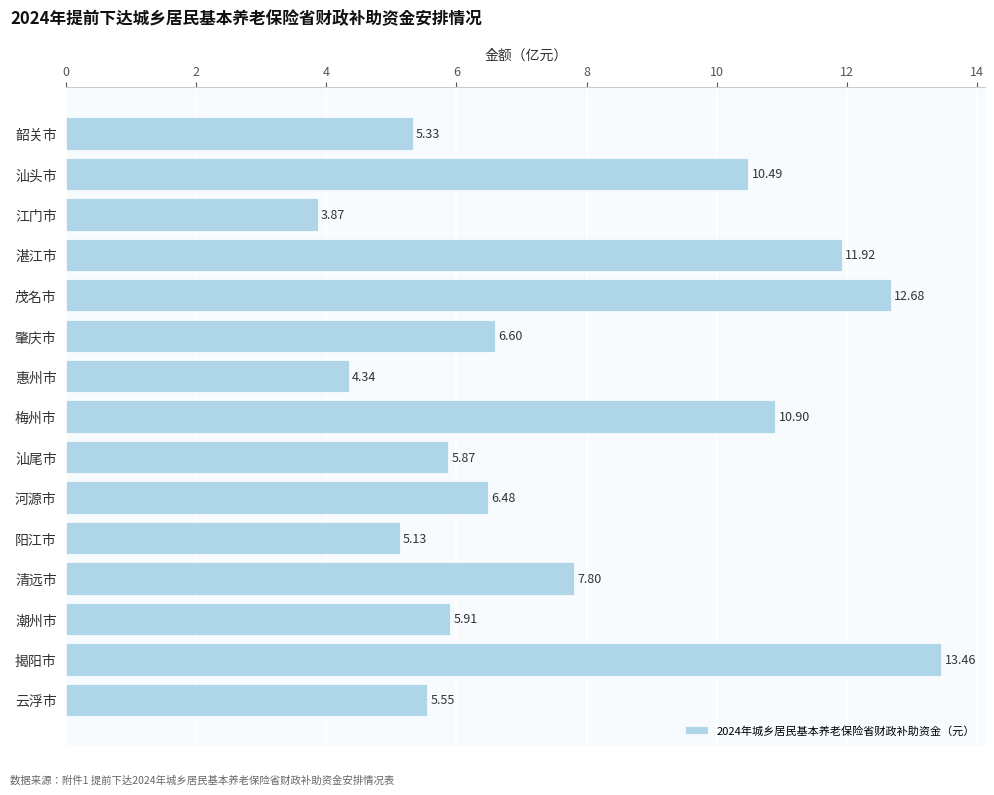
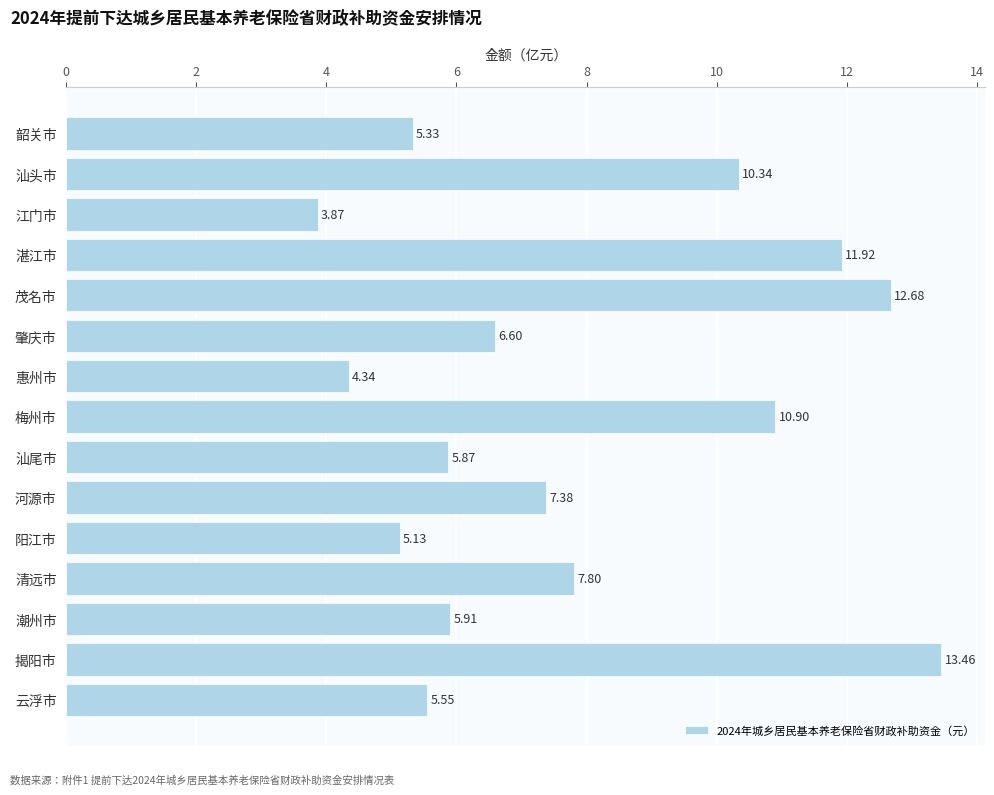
汕头市: 10.49 -> 10.34
河源市: 6.48 -> 7.38
